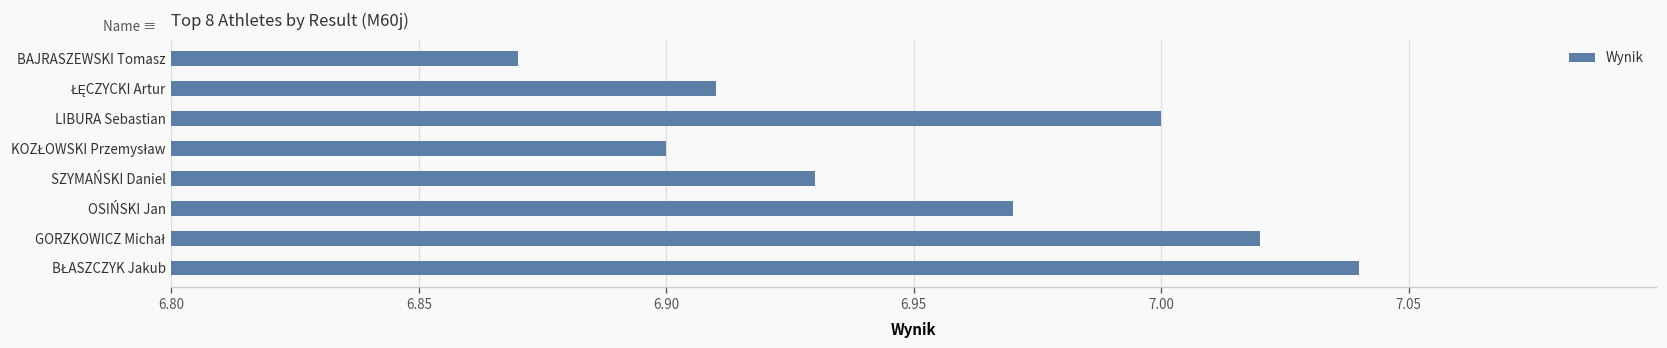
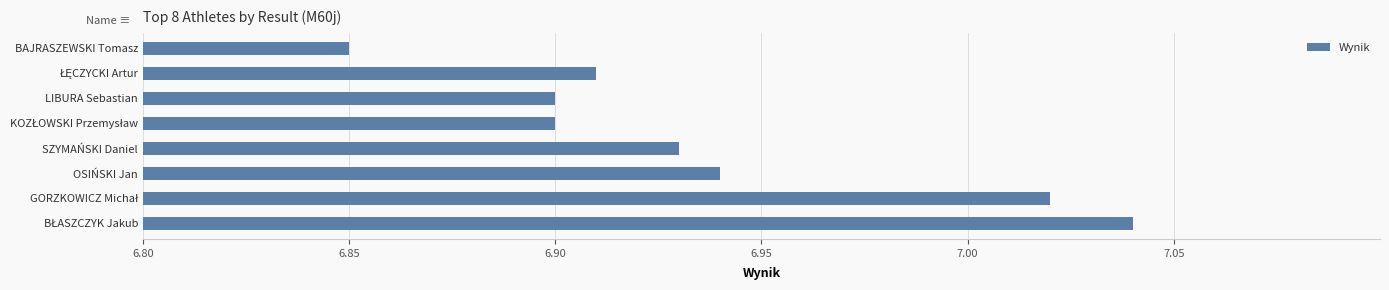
BAJRASZEWSKI Tomasz: 6.87 -> 6.85
LIBURA Sebastian: 7.0 -> 6.9
OSIŃSKI Jan: 6.97 -> 6.94
